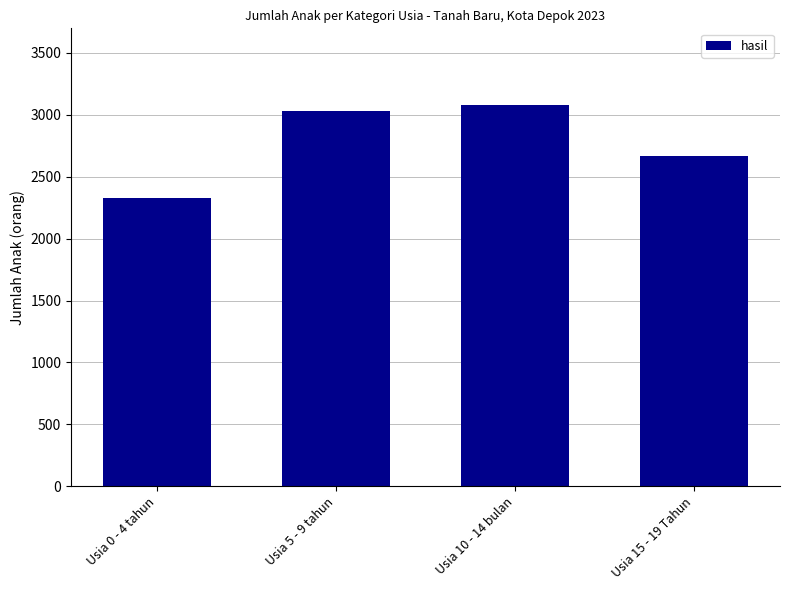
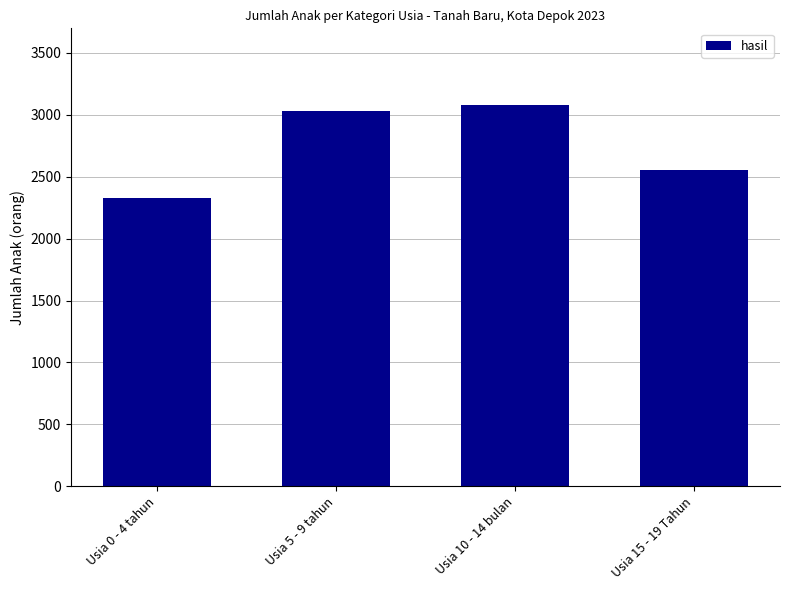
Usia 15 - 19 Tahun: 2670 -> 2560
